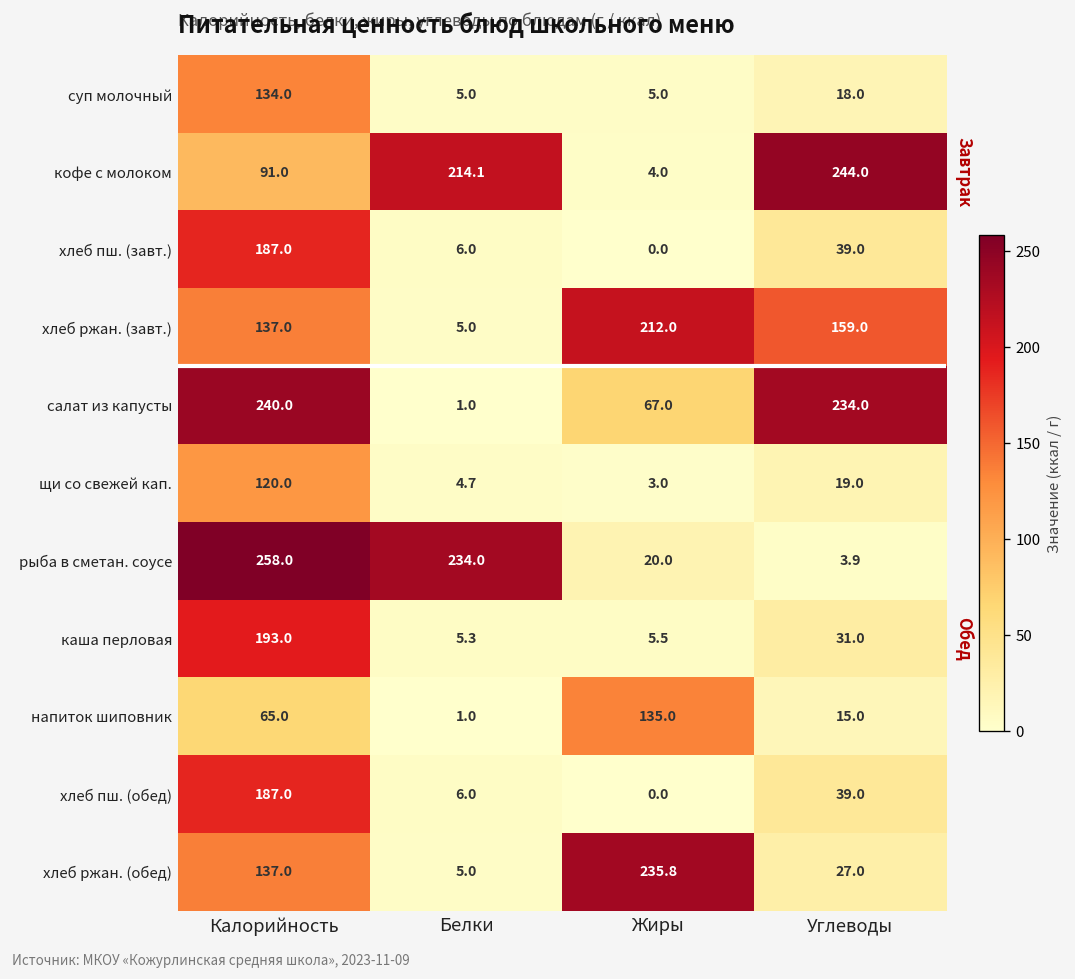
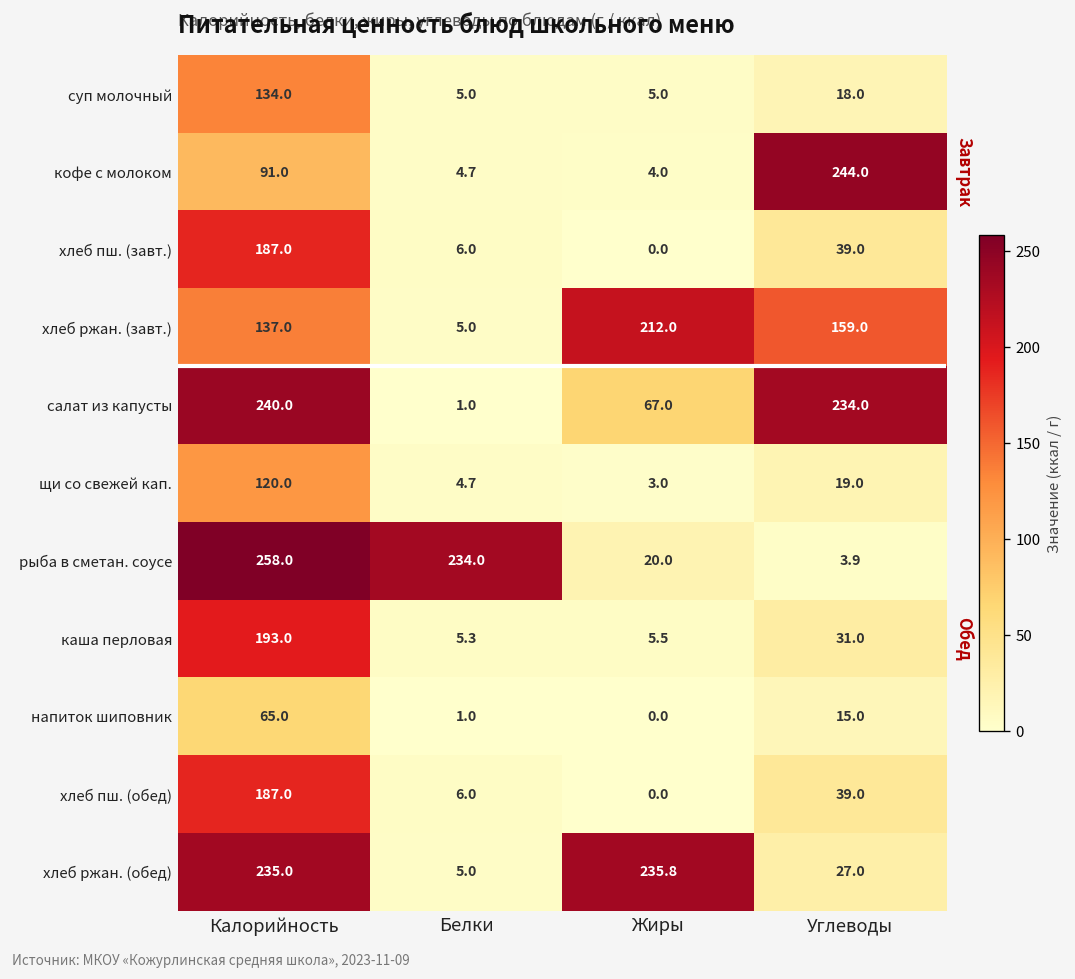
кофе с молоком, Белки: 214.1 -> 4.7
напиток шиповник, Жиры: 135.0 -> 0.0
хлеб ржан. (обед), Калорийность: 137.0 -> 235.0
